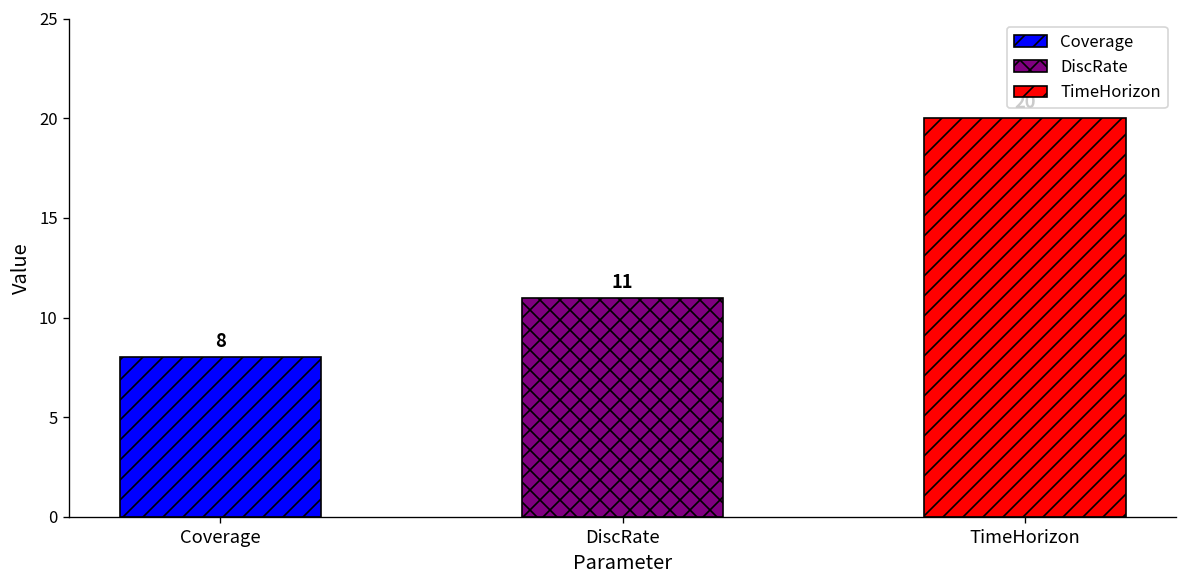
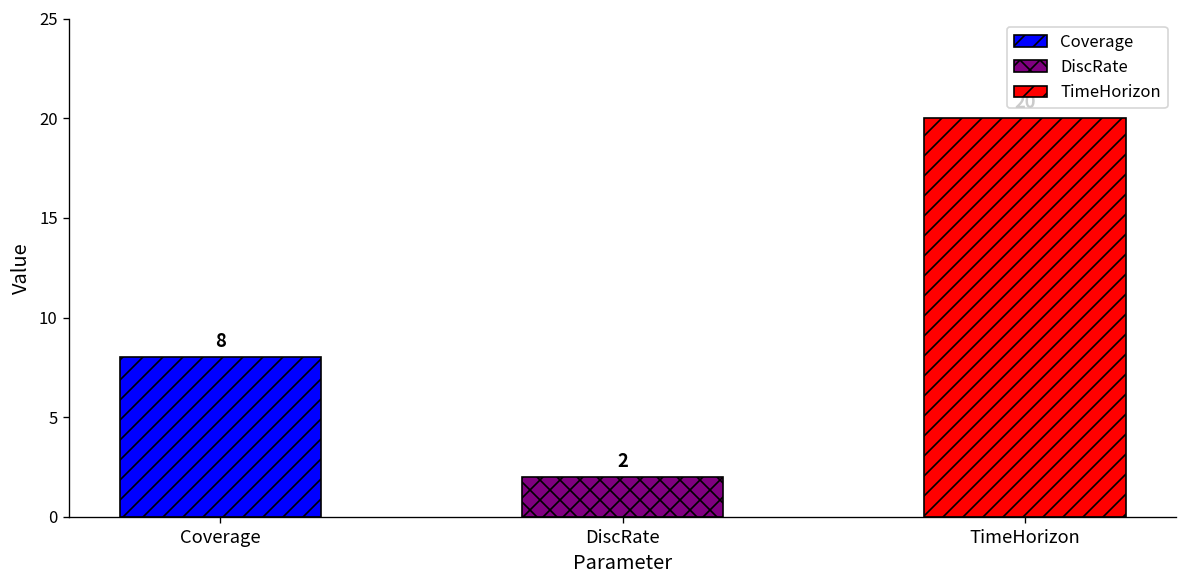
DiscRate: 11 -> 2
